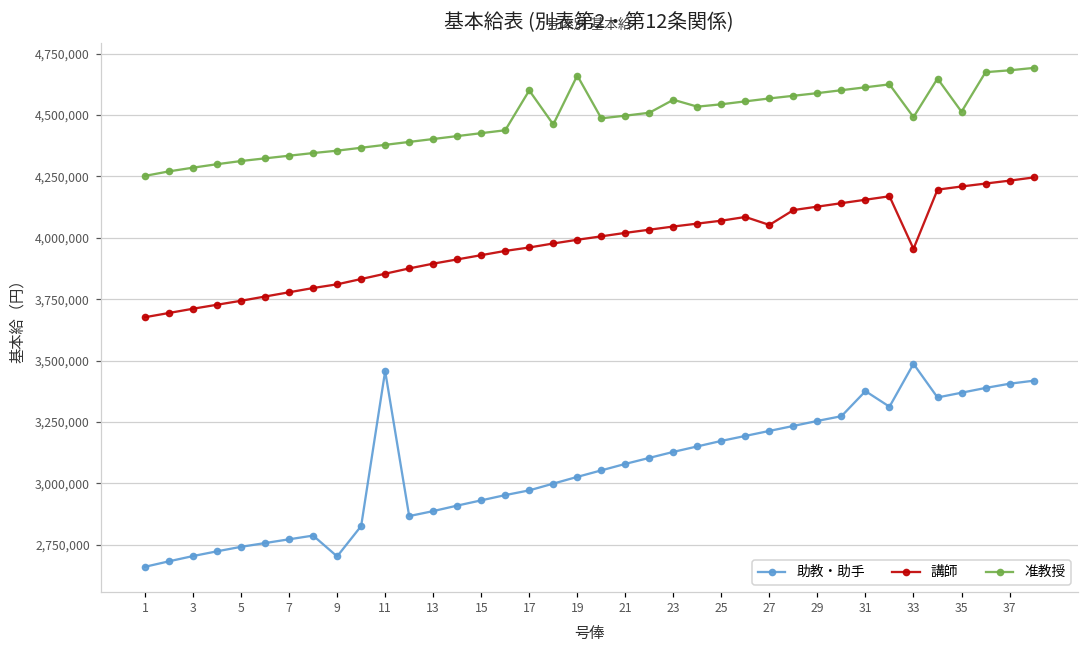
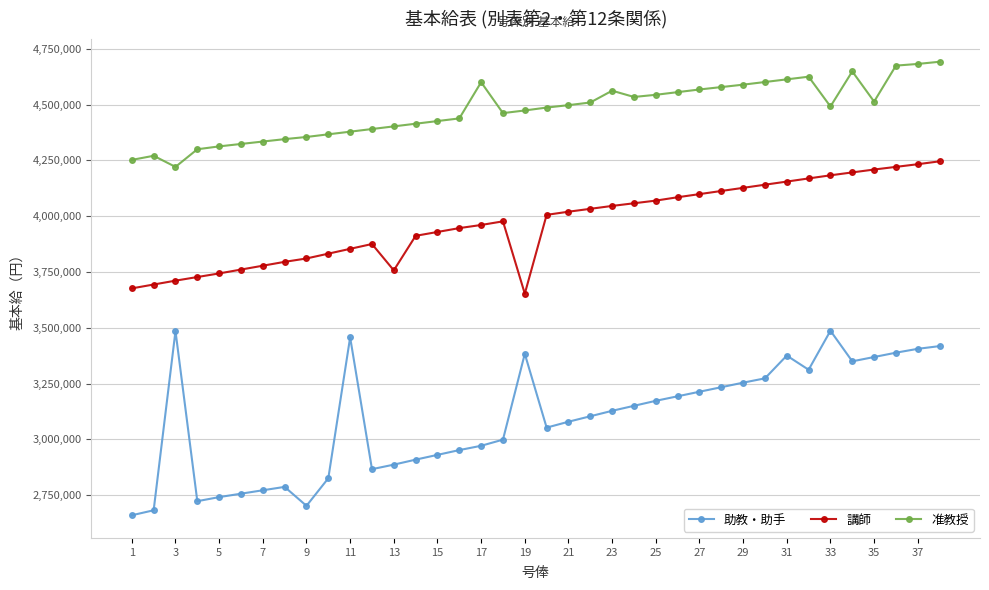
助教・助手, 3: 2,700,000 -> 3,490,000
准教授, 3: 4,290,000 -> 4,220,000
講師, 13: 3,890,000 -> 3,760,000
助教・助手, 19: 3,030,000 -> 3,380,000
講師, 19: 3,990,000 -> 3,650,000
准教授, 19: 4,660,000 -> 4,470,000
講師, 27: 4,050,000 -> 4,100,000
講師, 33: 3,960,000 -> 4,180,000
